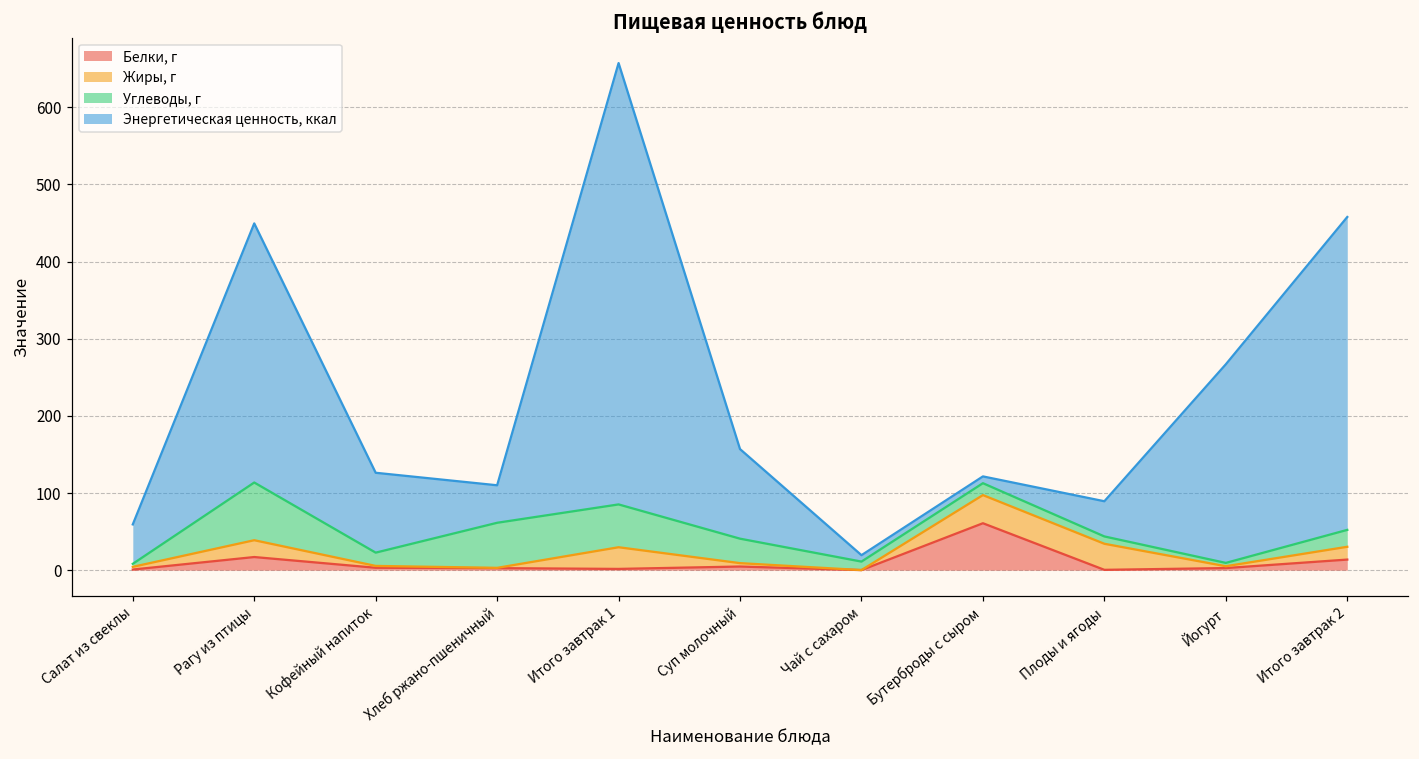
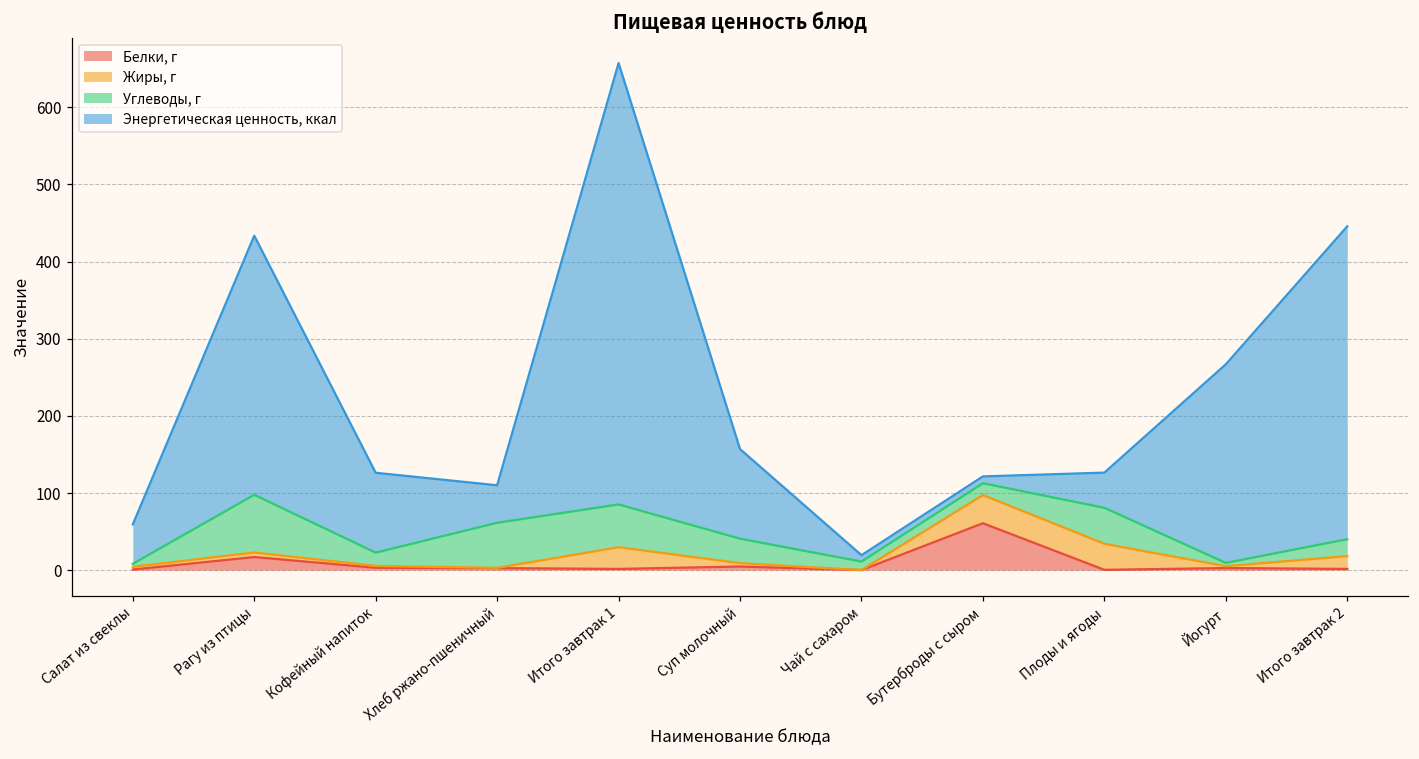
Жиры, г, Рагу из птицы: 20 -> 10
Углеводы, г, Плоды и ягоды: 10 -> 50
Белки, г, Итого завтрак 2: 10 -> 0
